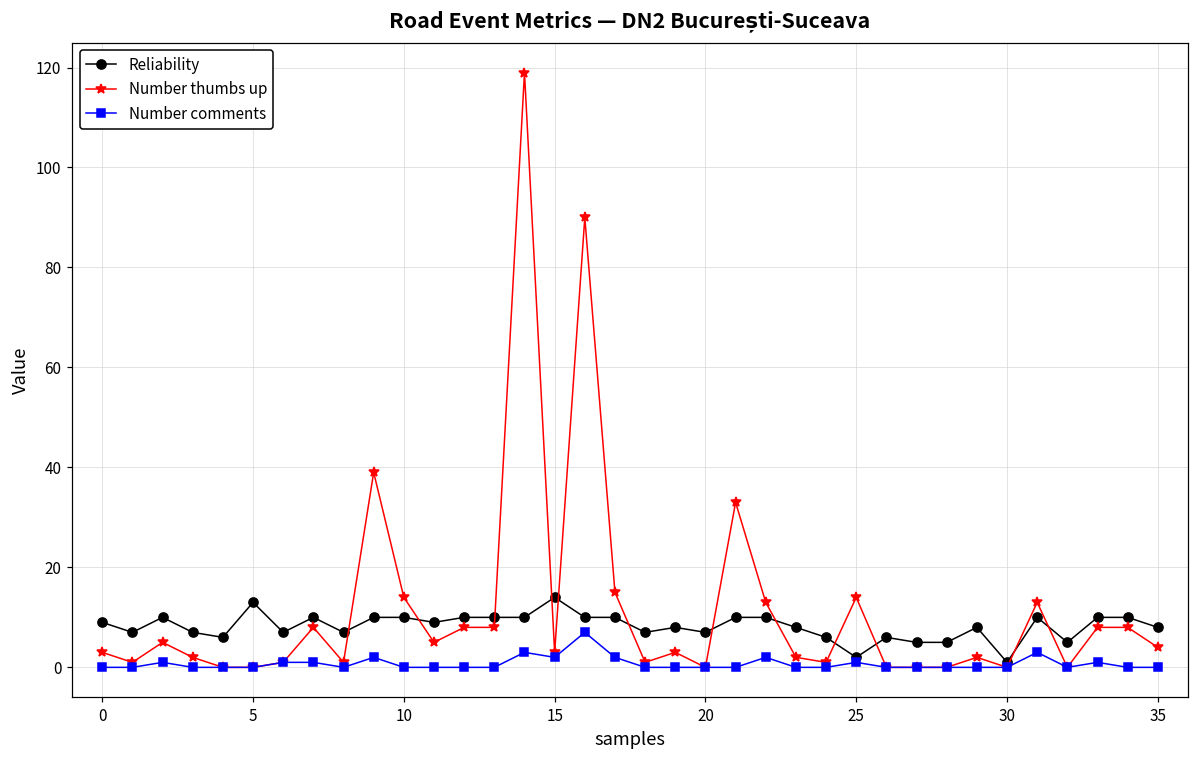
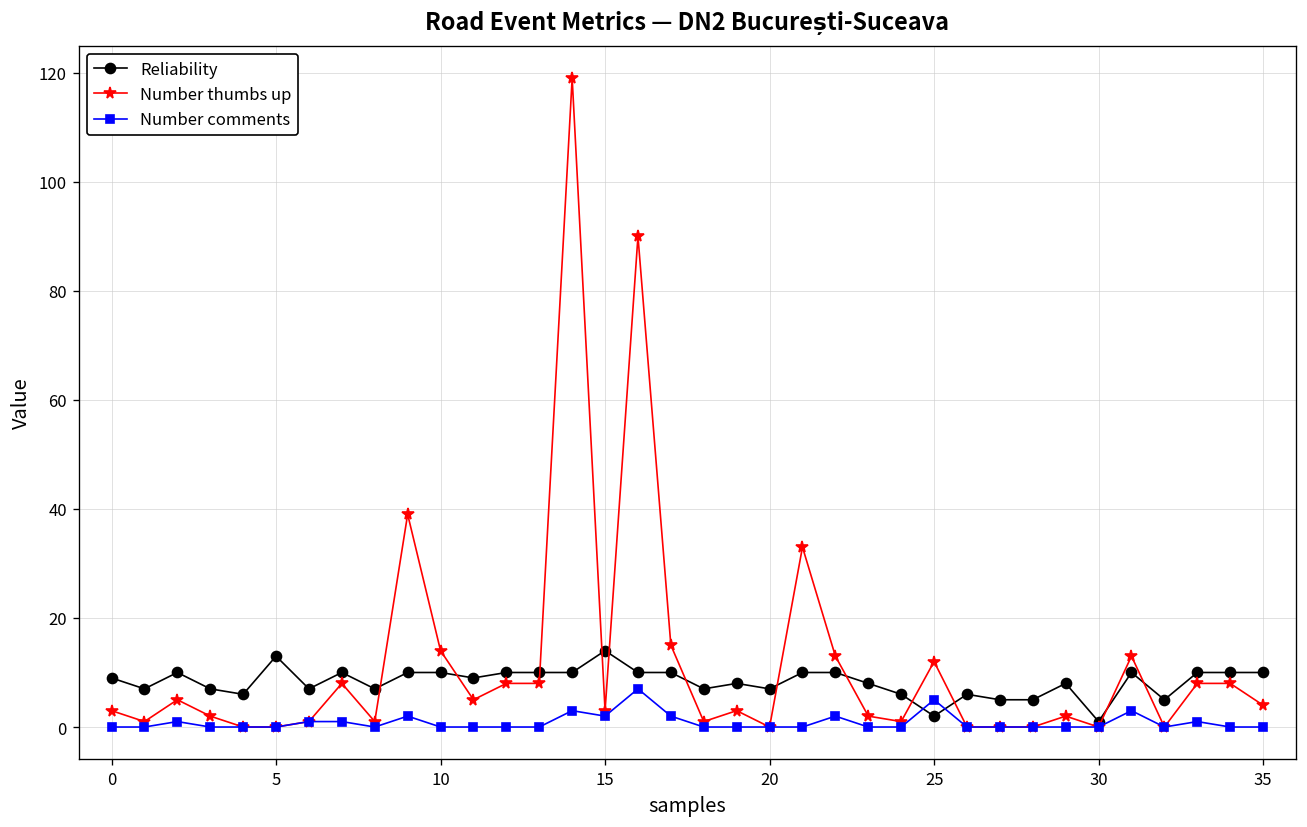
Number thumbs up, 25: 14 -> 12
Number comments, 25: 1 -> 5
Reliability, 35: 8 -> 10
